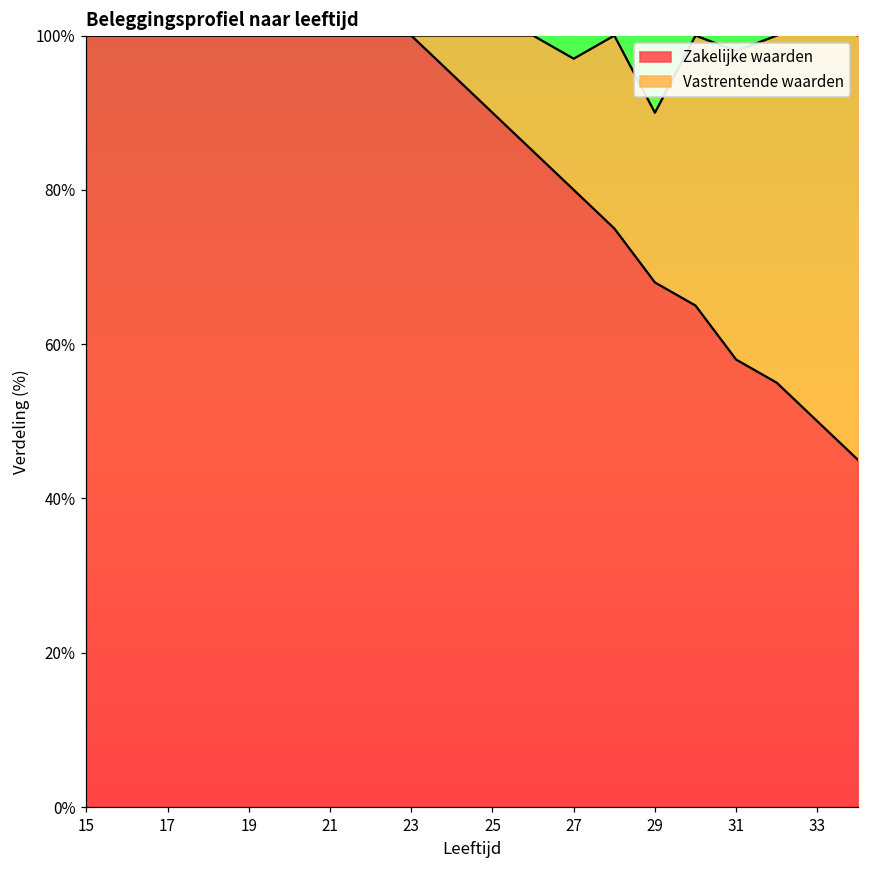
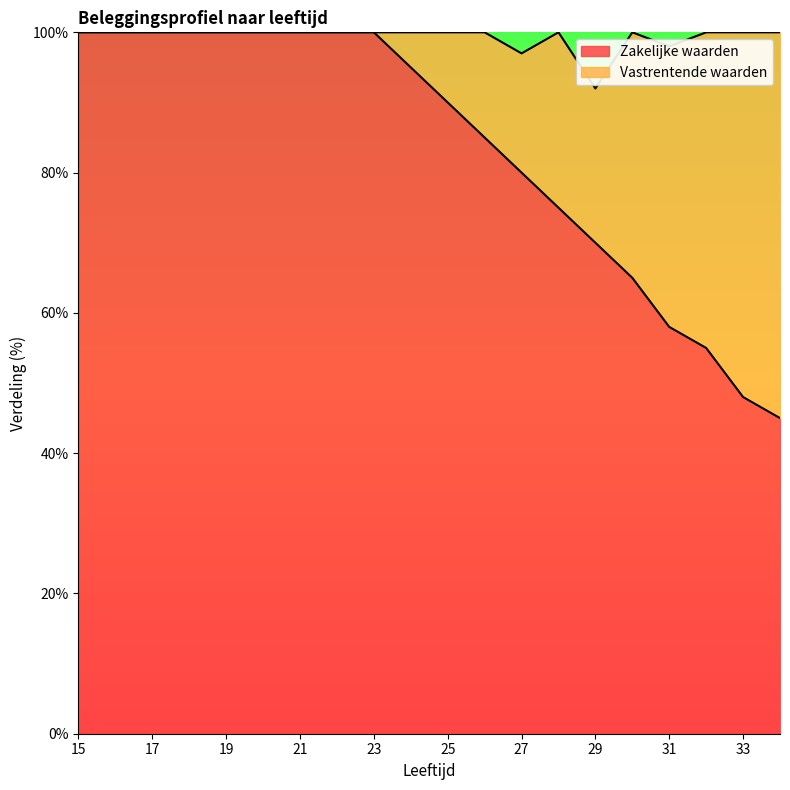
Zakelijke waarden, 29: 68% -> 70%
Zakelijke waarden, 33: 50% -> 48%
